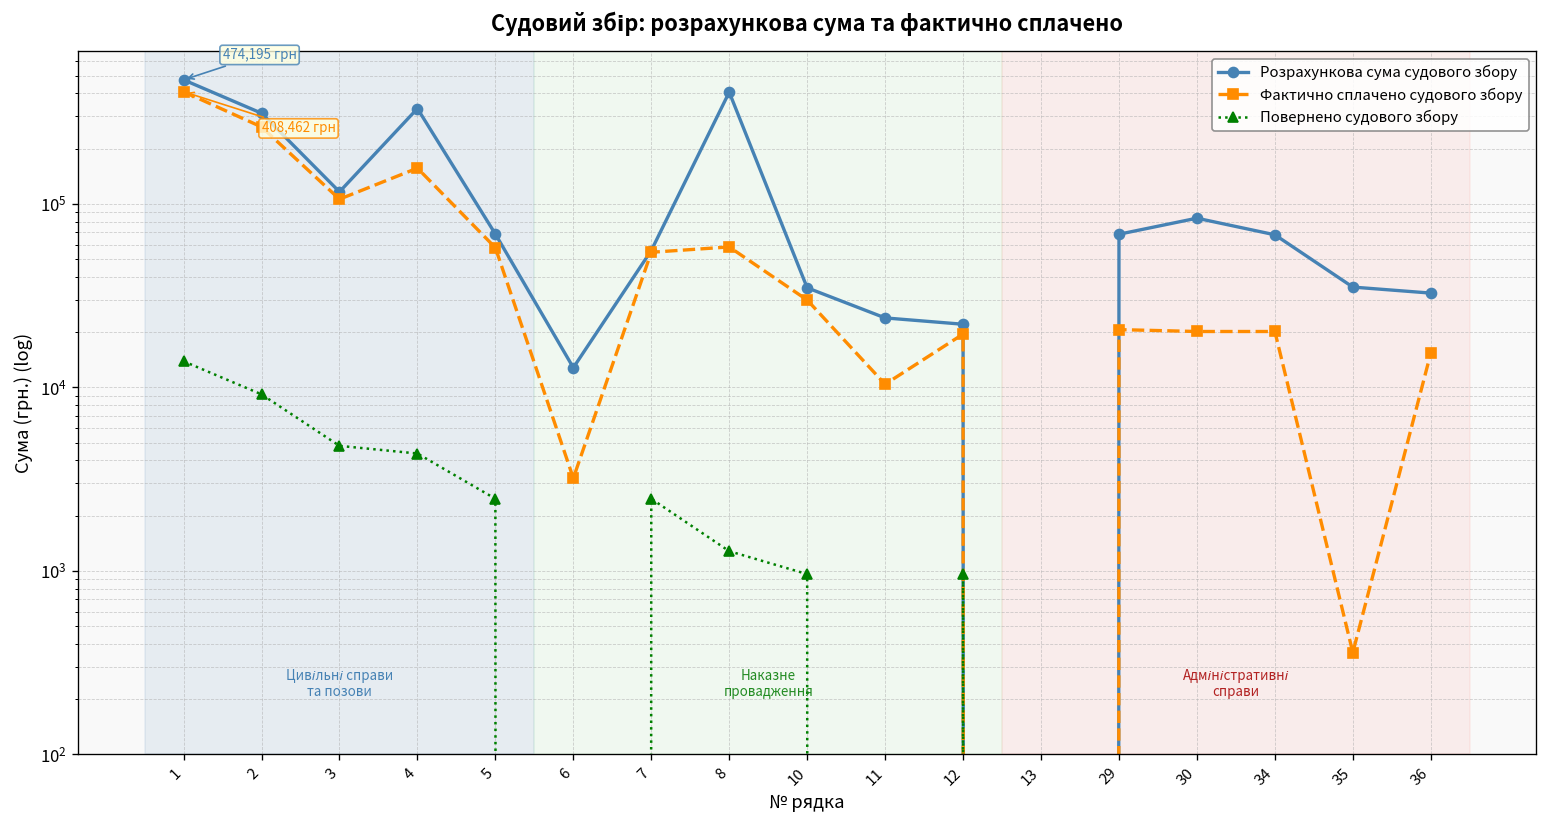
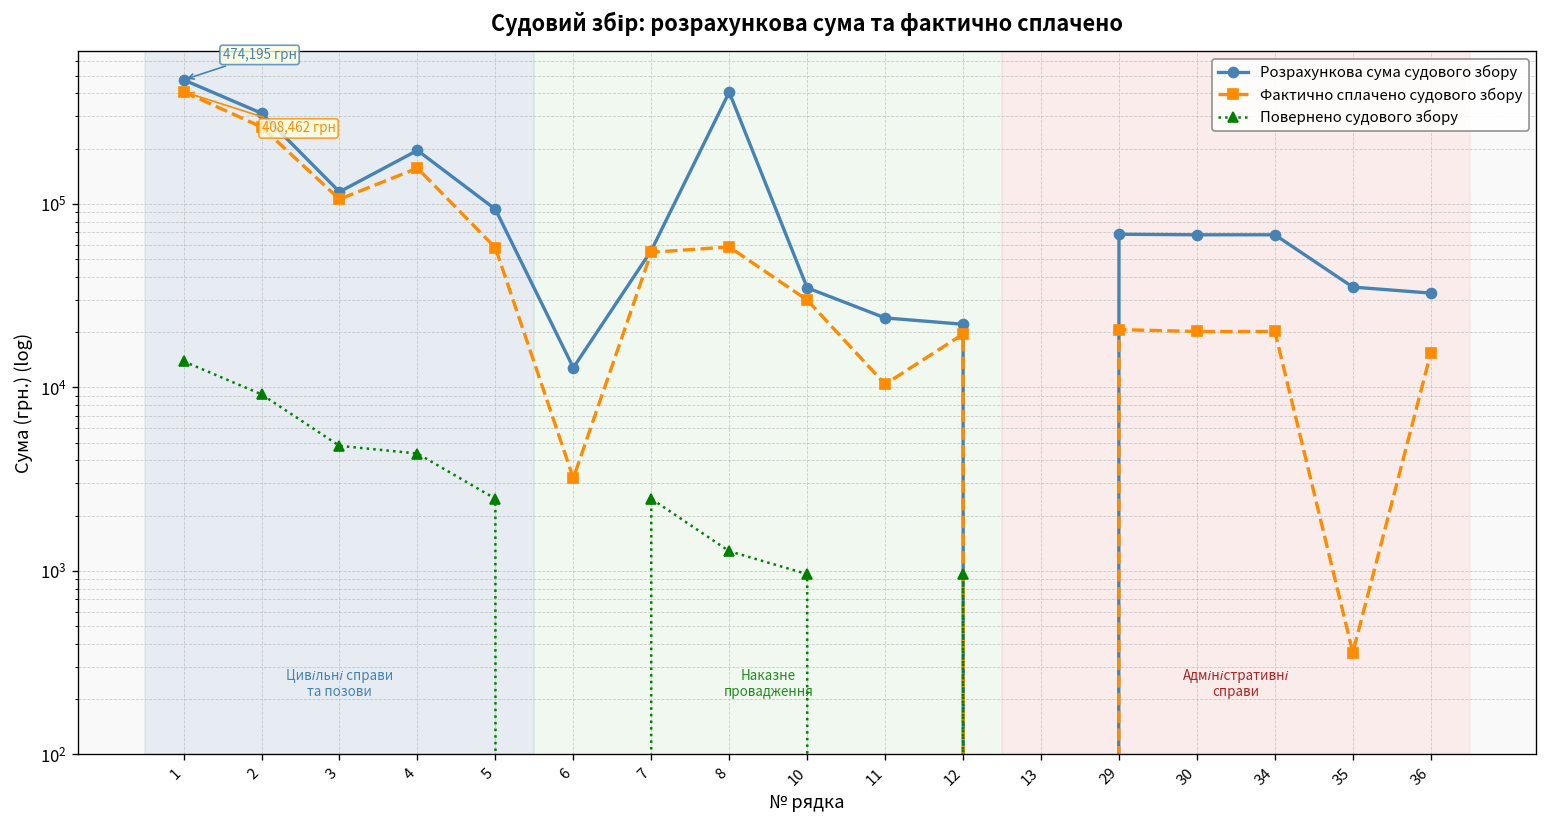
Розрахункова сума судового збору, 4: 330000 -> 200000
Розрахункова сума судового збору, 5: 70000 -> 90000
Розрахункова сума судового збору, 30: 80000 -> 70000
